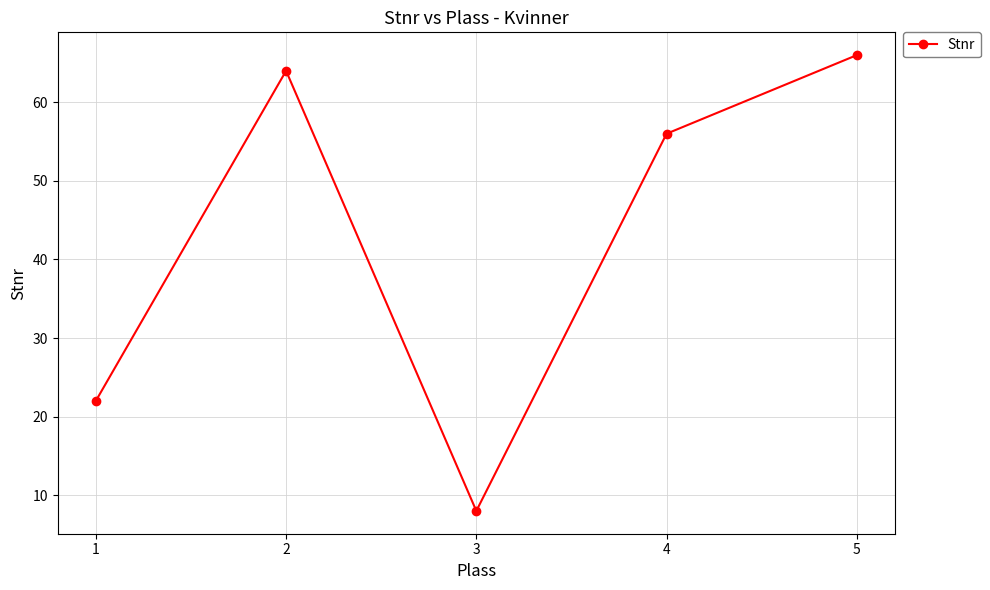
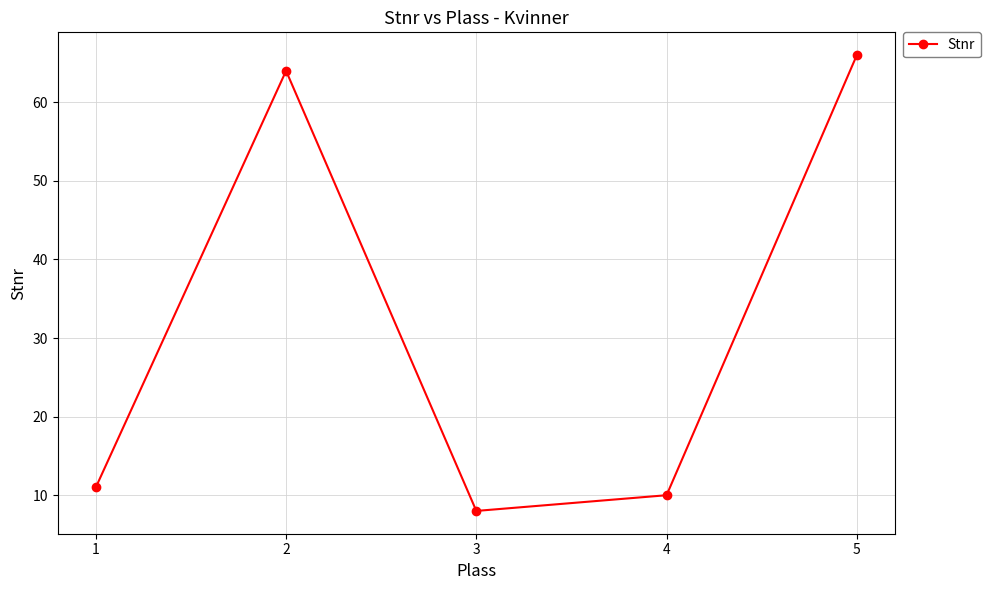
1: 22 -> 11
4: 56 -> 10
